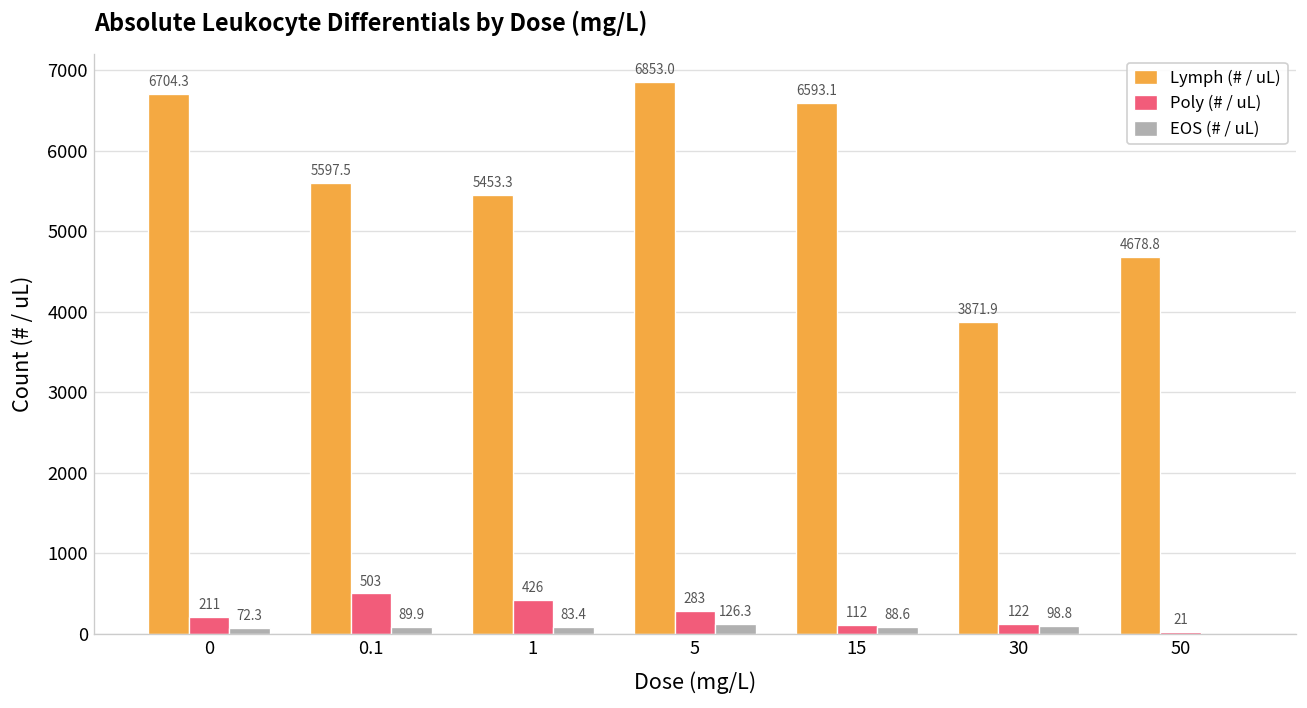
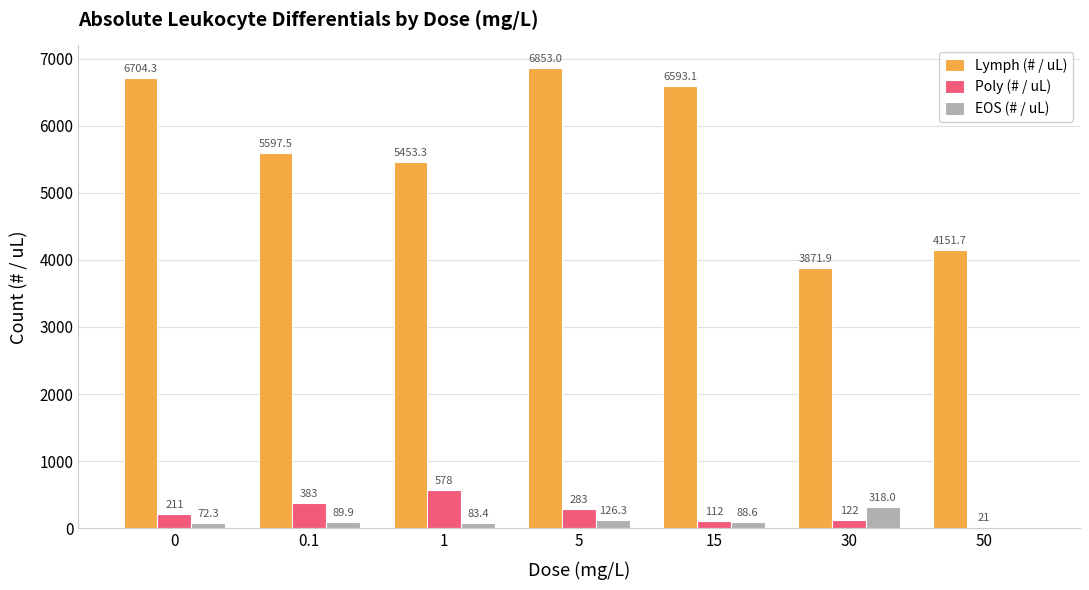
Poly (# / uL), 0.1: 503 -> 383
Poly (# / uL), 1: 426 -> 578
EOS (# / uL), 30: 98.8 -> 318.0
Lymph (# / uL), 50: 4678.8 -> 4151.7
